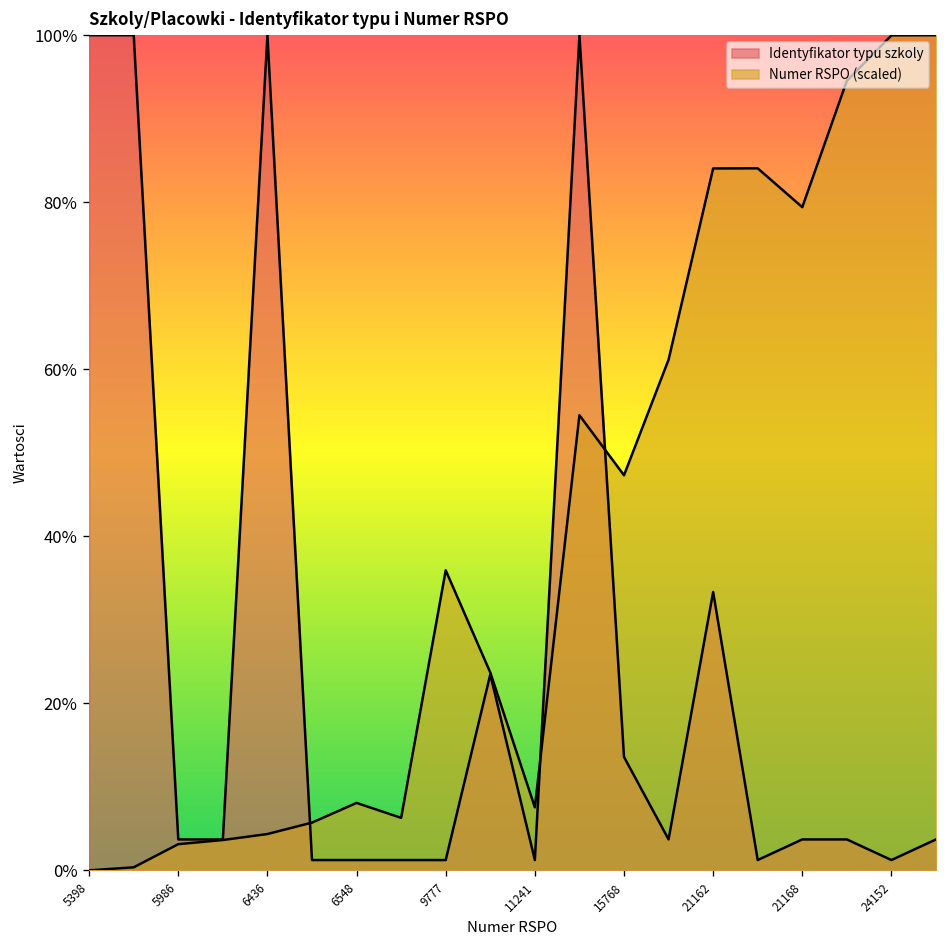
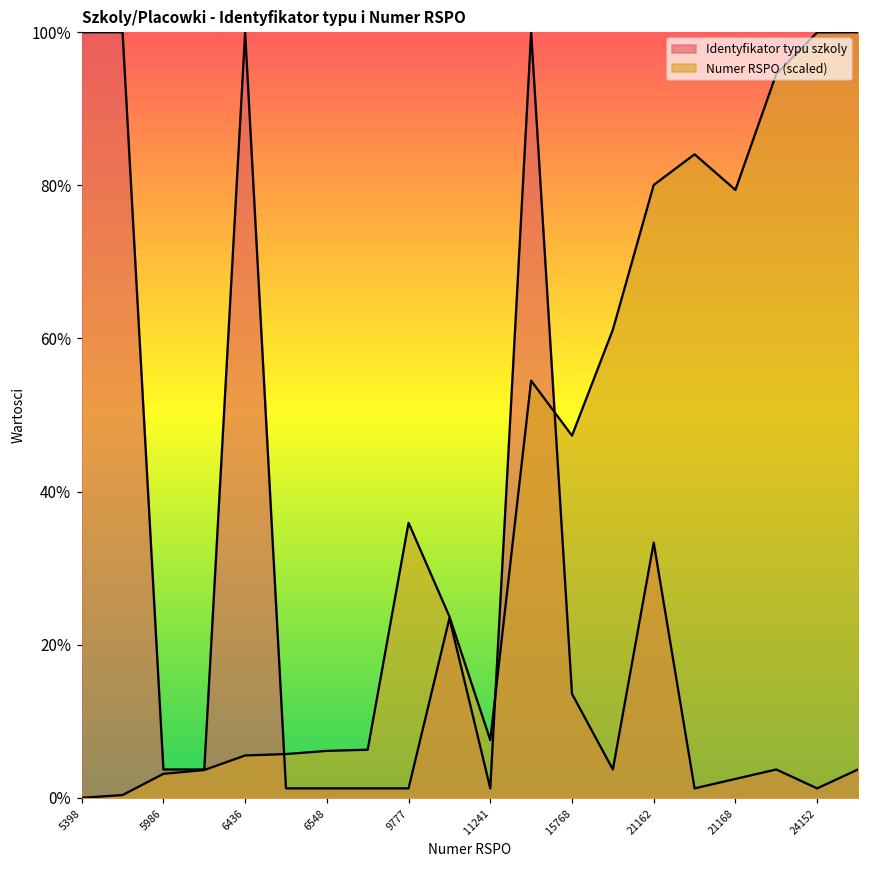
Numer RSPO (scaled), 6436: 4% -> 6%
Numer RSPO (scaled), 6548: 8% -> 6%
Numer RSPO (scaled), 21162: 84% -> 80%
Identyfikator typu szkoly, 21168: 4% -> 2%
